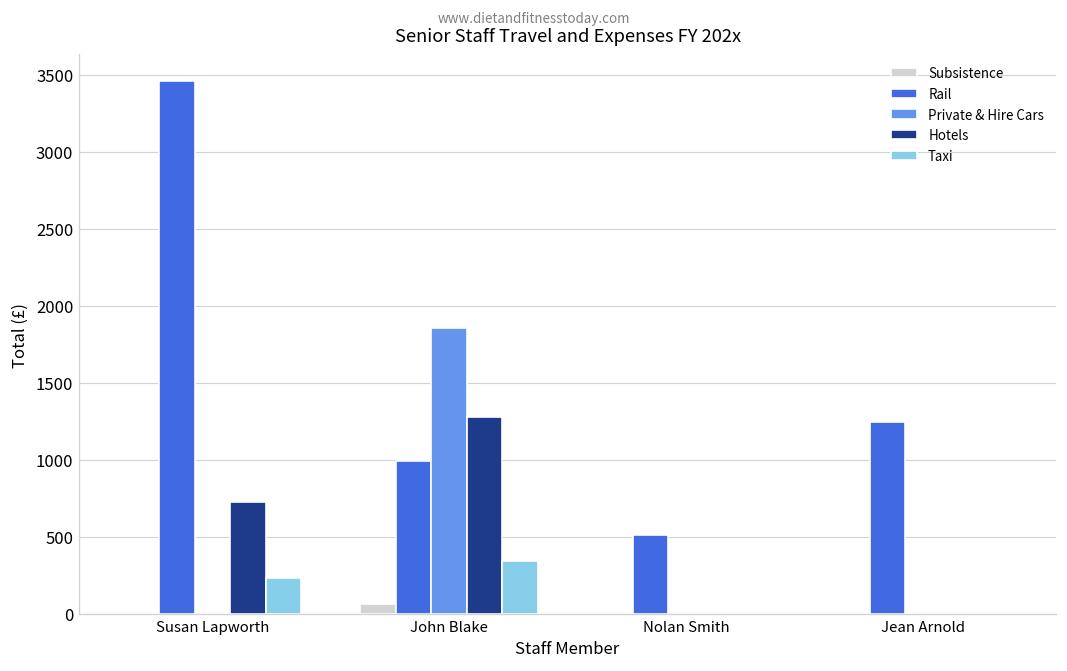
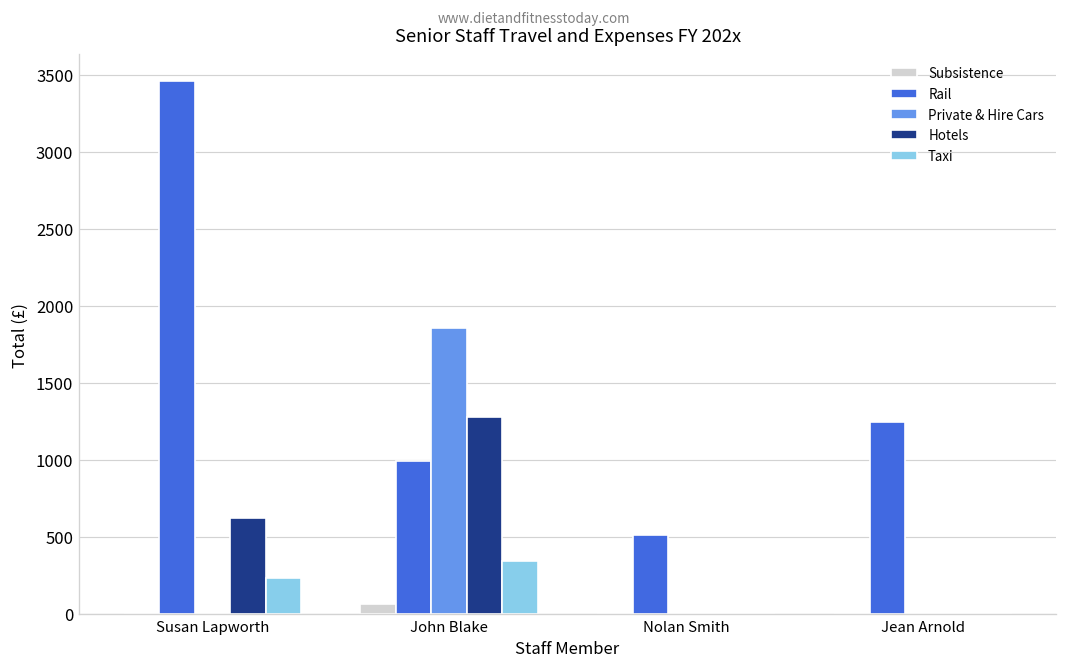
Hotels, Susan Lapworth: 730 -> 630
